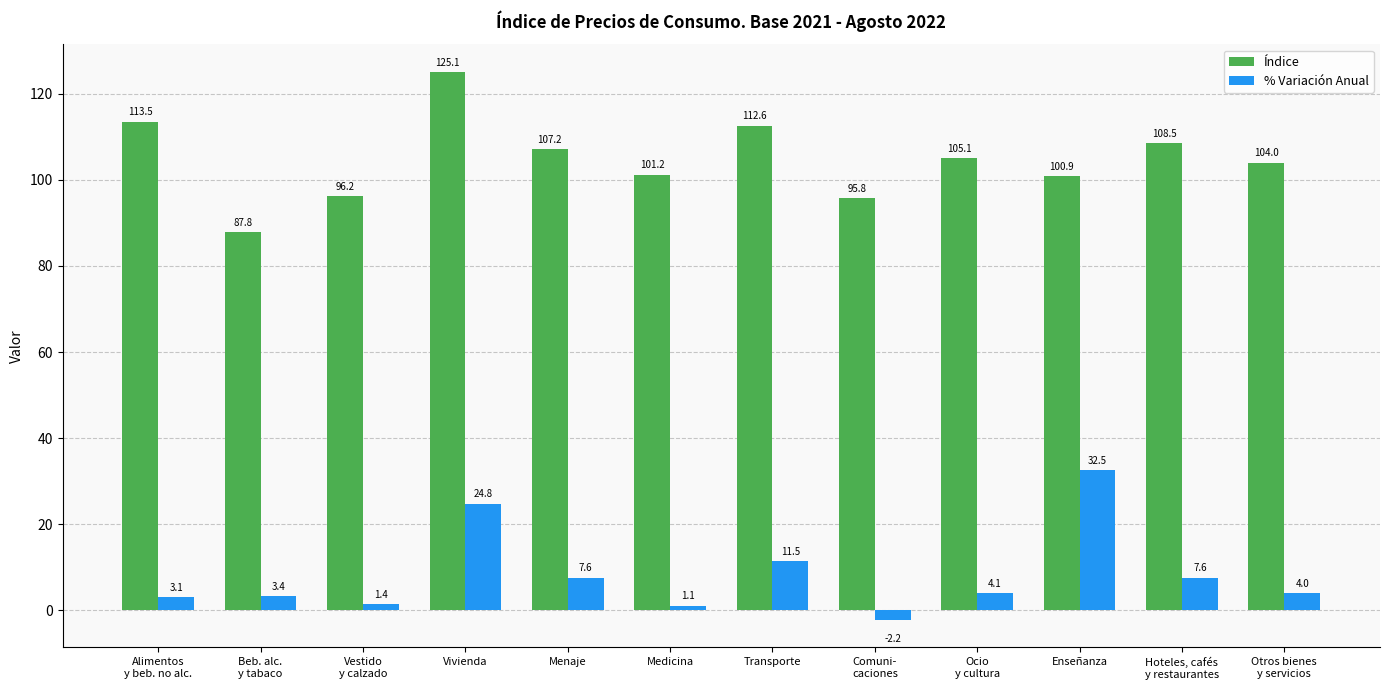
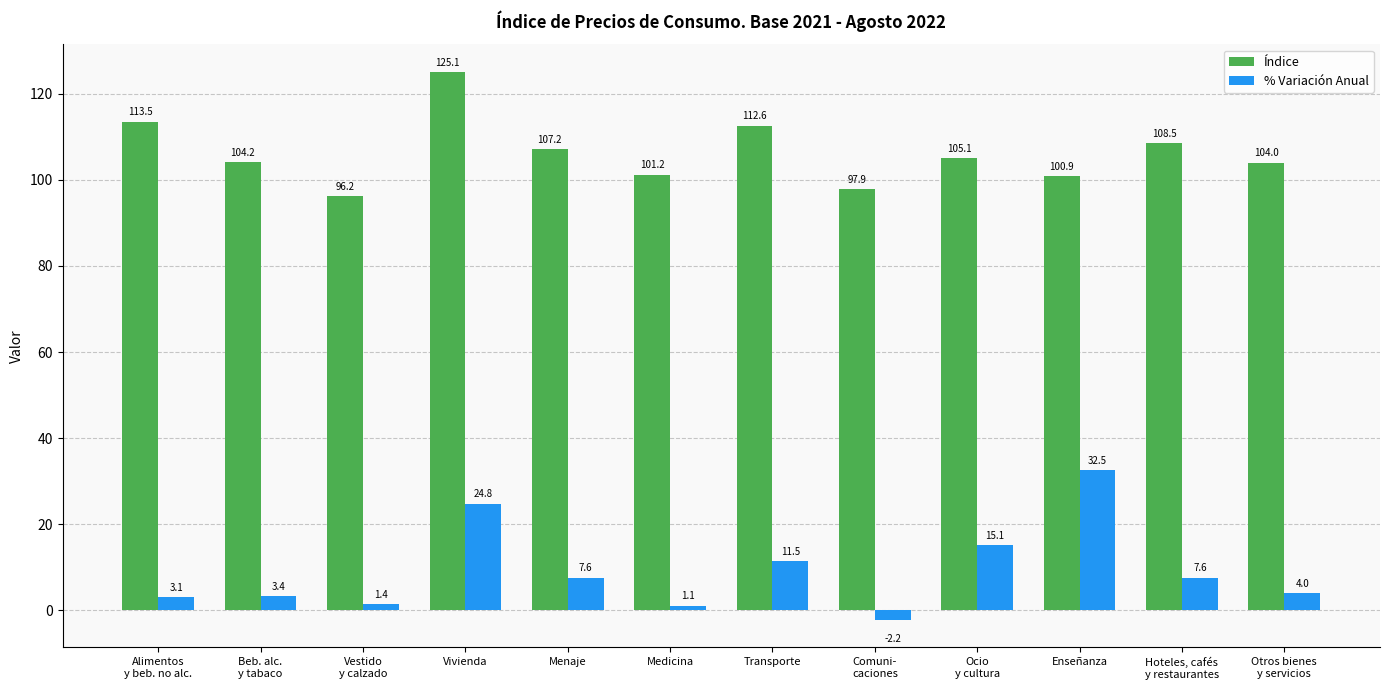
Índice, Beb. alc. y tabaco: 87.8 -> 104.2
Índice, Comuni- caciones: 95.8 -> 97.9
% Variación Anual, Ocio y cultura: 4.1 -> 15.1
